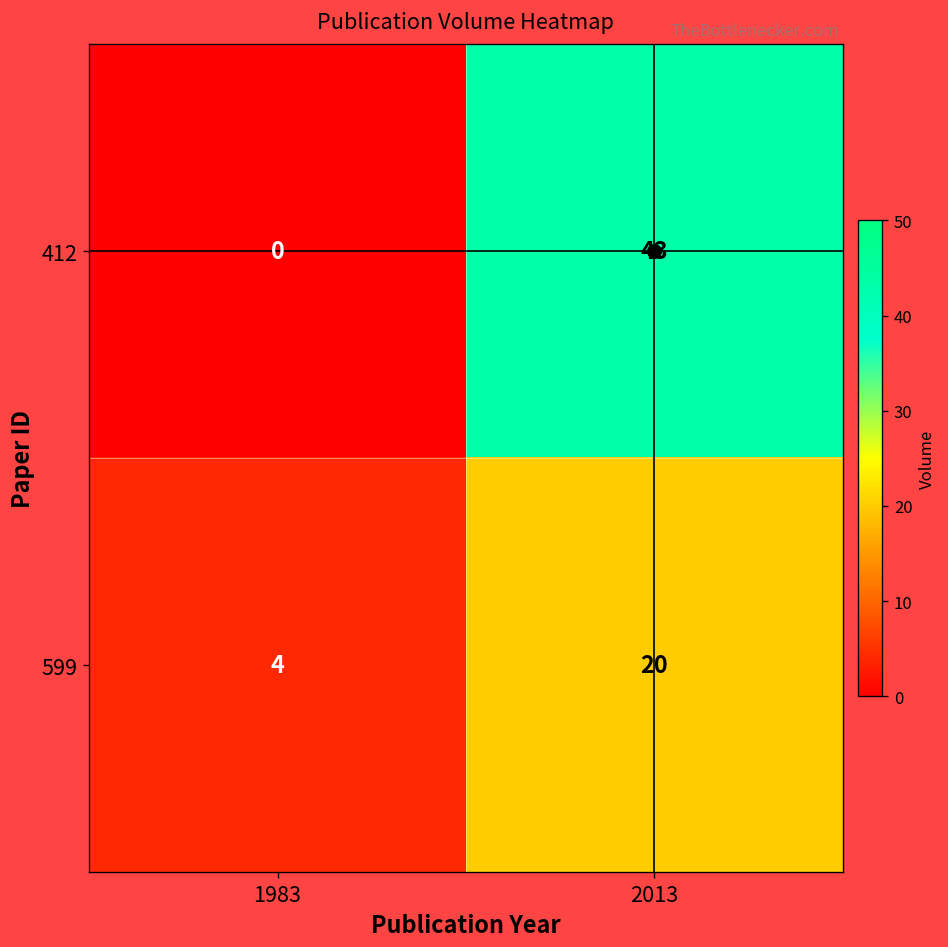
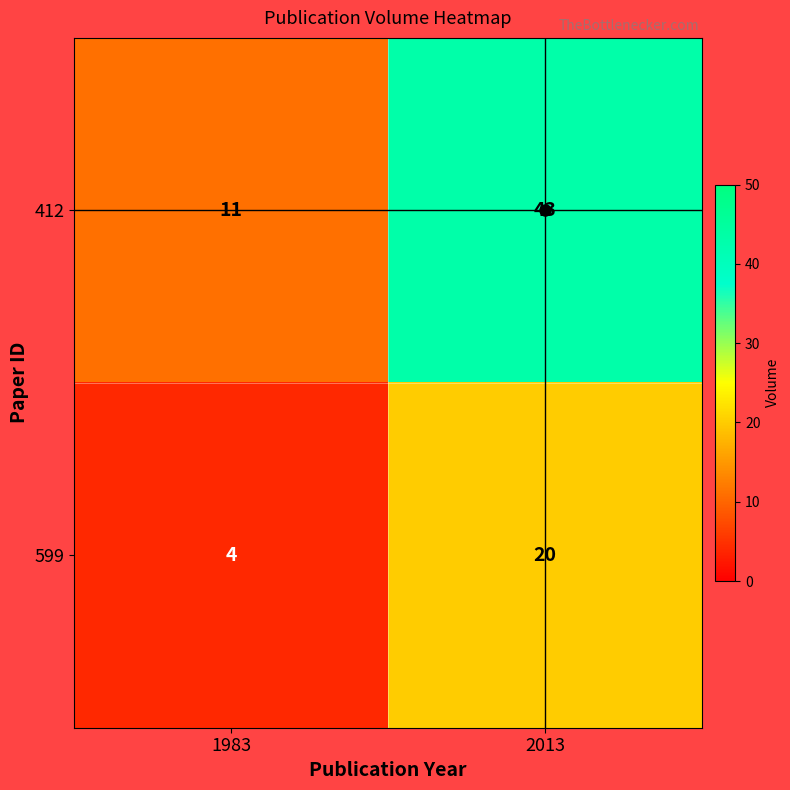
412, 1983: 0 -> 11
